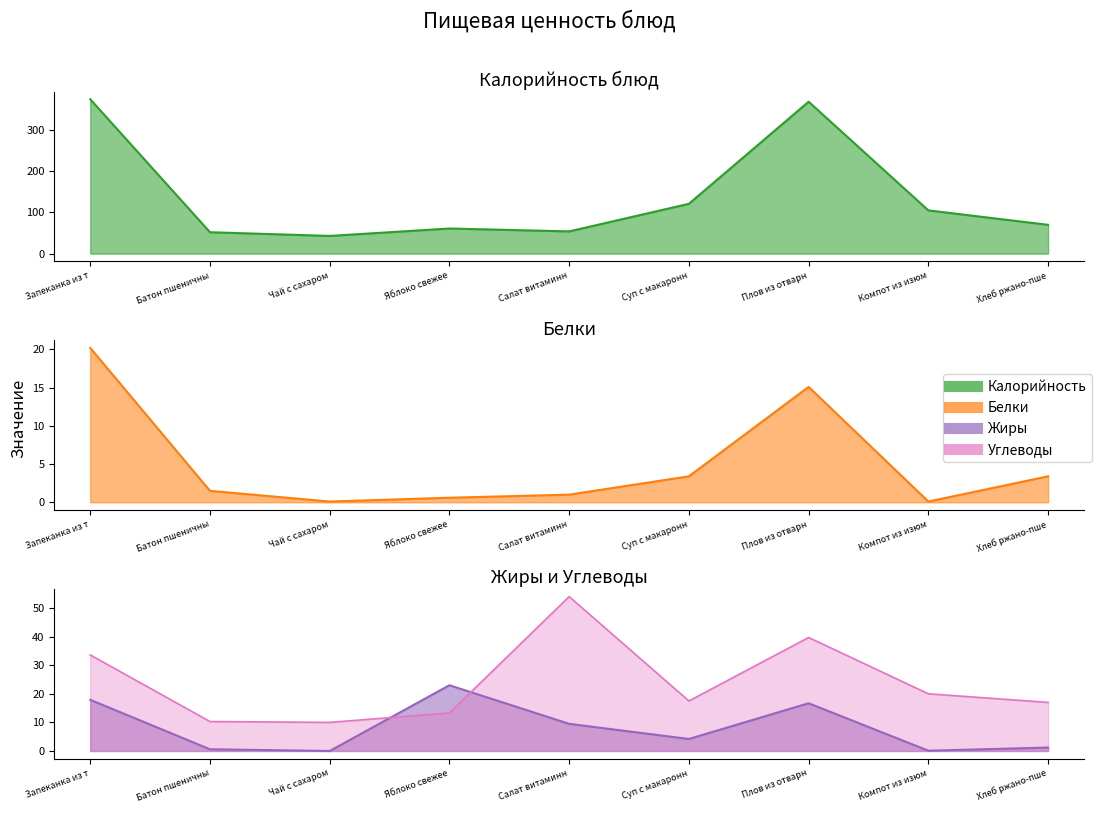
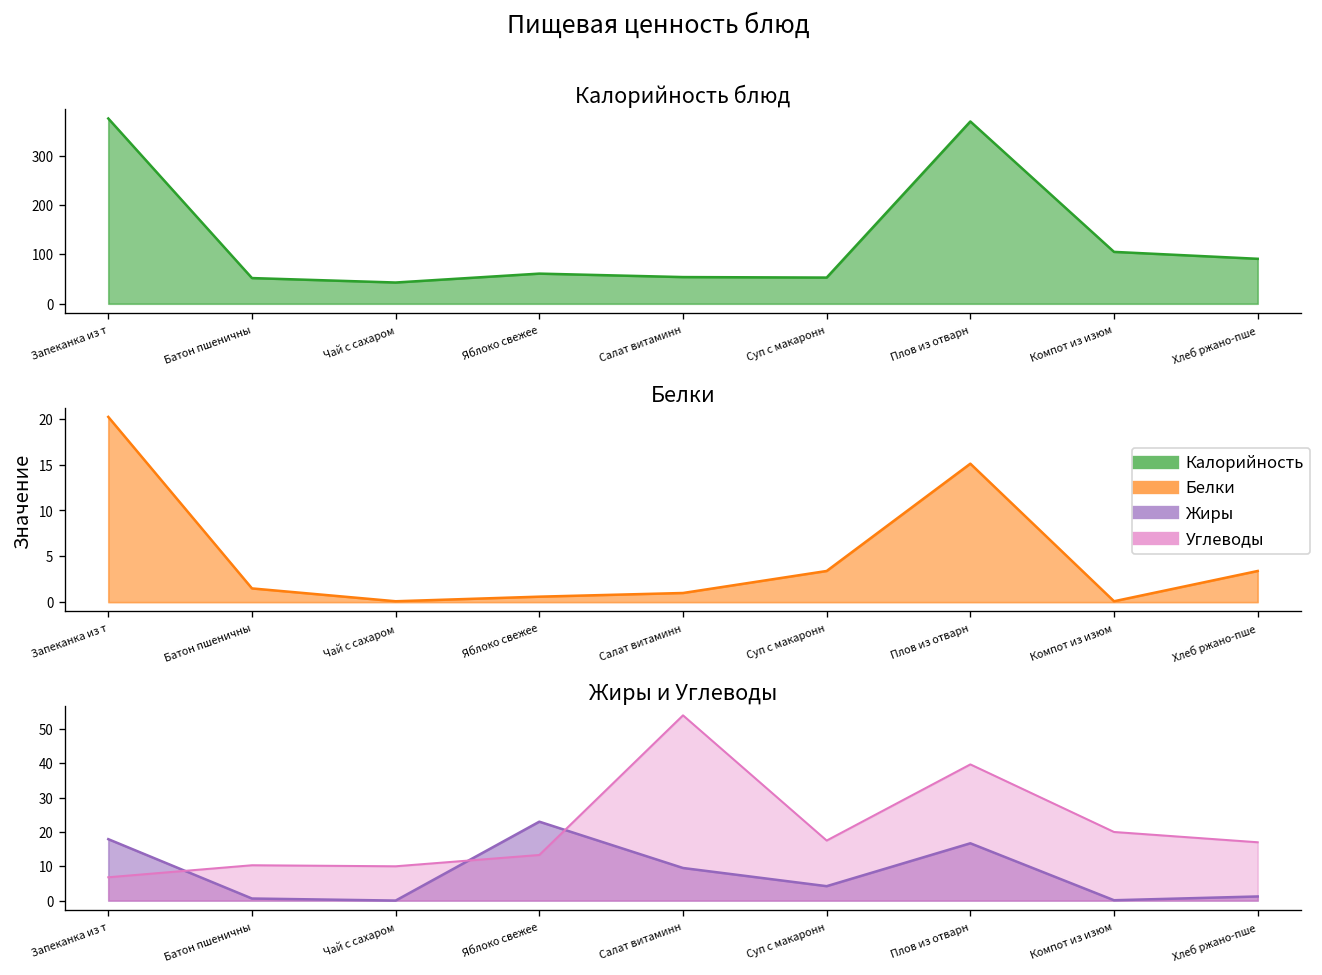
Калорийность блюд, Суп с макаронн: 120 -> 50
Калорийность блюд, Хлеб ржано-пше: 70 -> 90
Жиры и Углеводы, Углеводы, Запеканка из т: 34 -> 7
